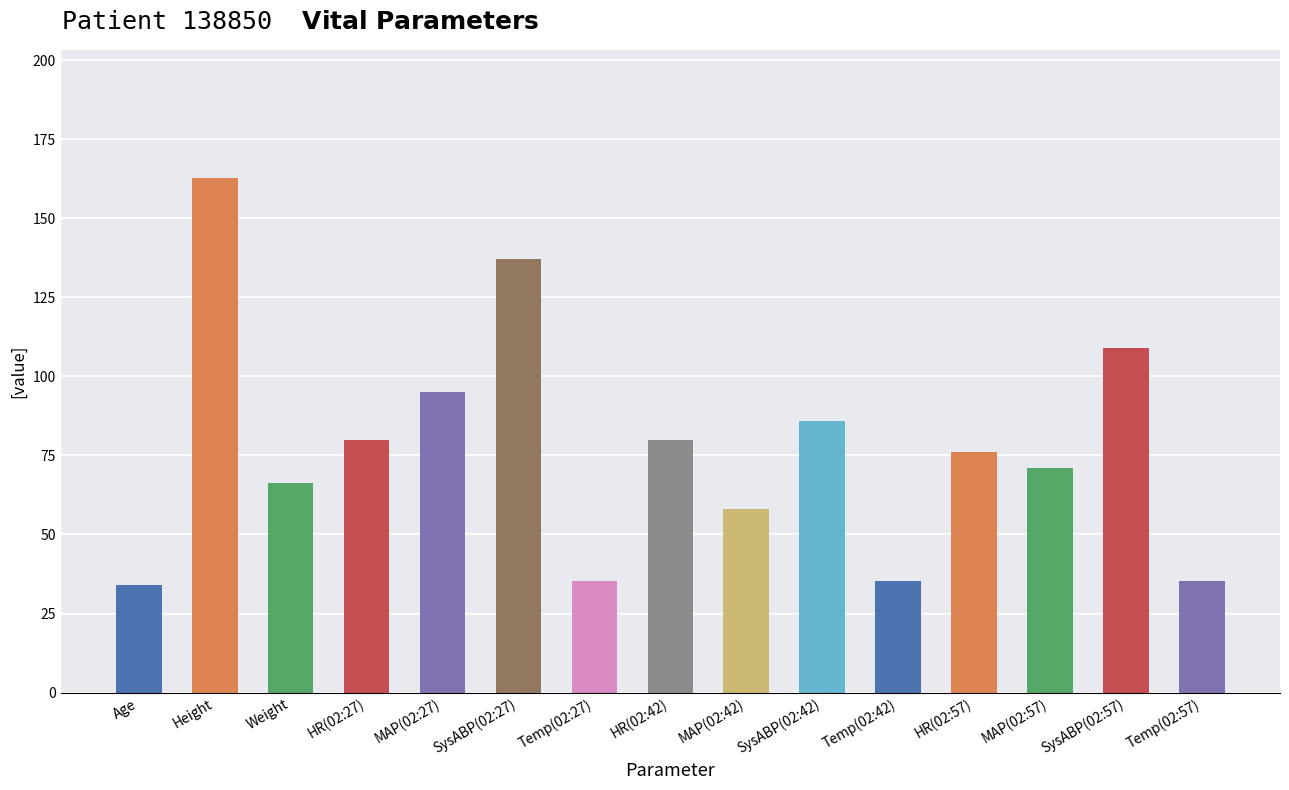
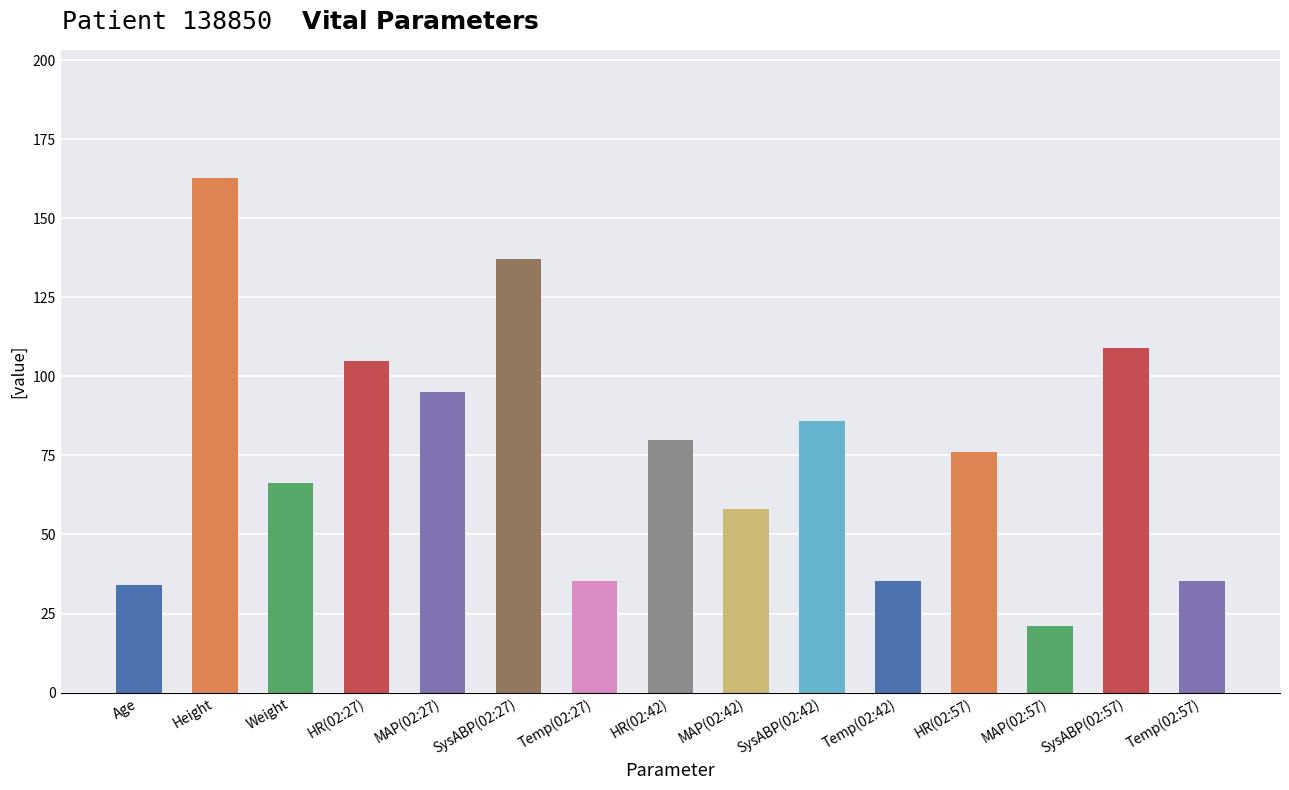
HR(02:27): 80 -> 105
MAP(02:57): 71 -> 21
